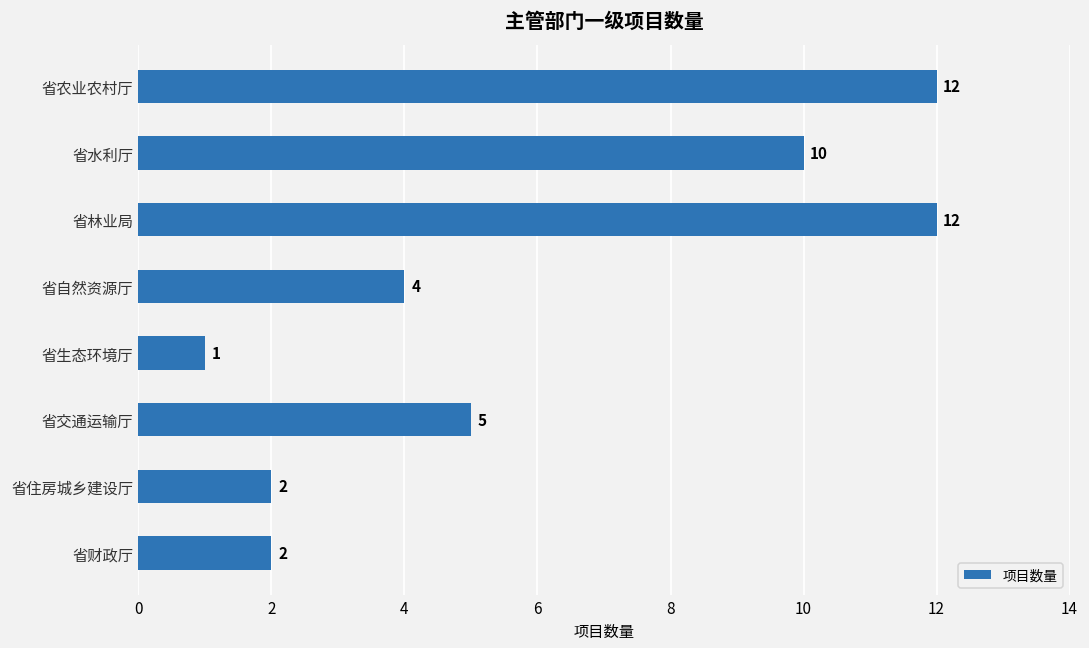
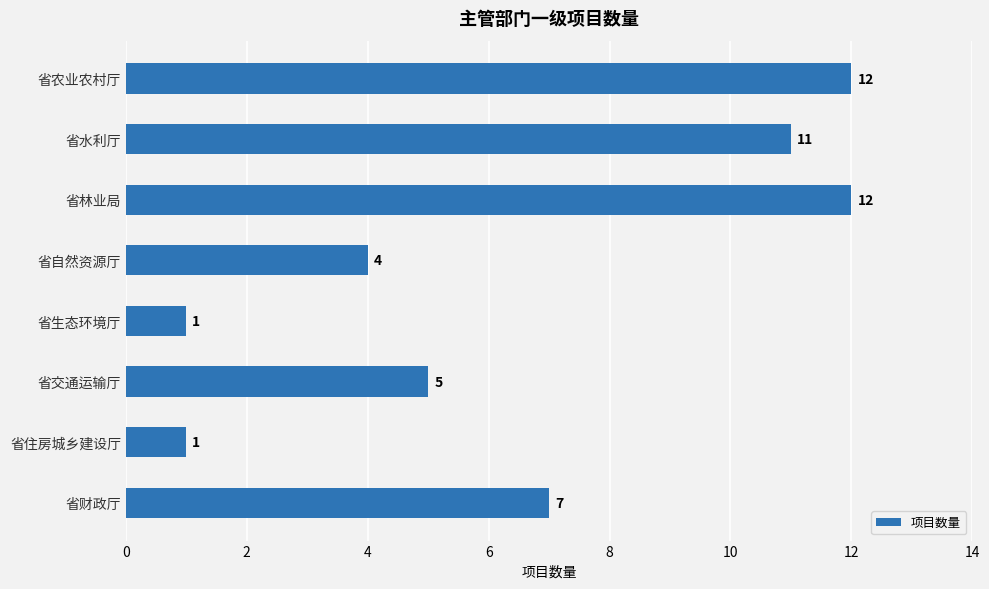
省水利厅: 10 -> 11
省住房城乡建设厅: 2 -> 1
省财政厅: 2 -> 7
